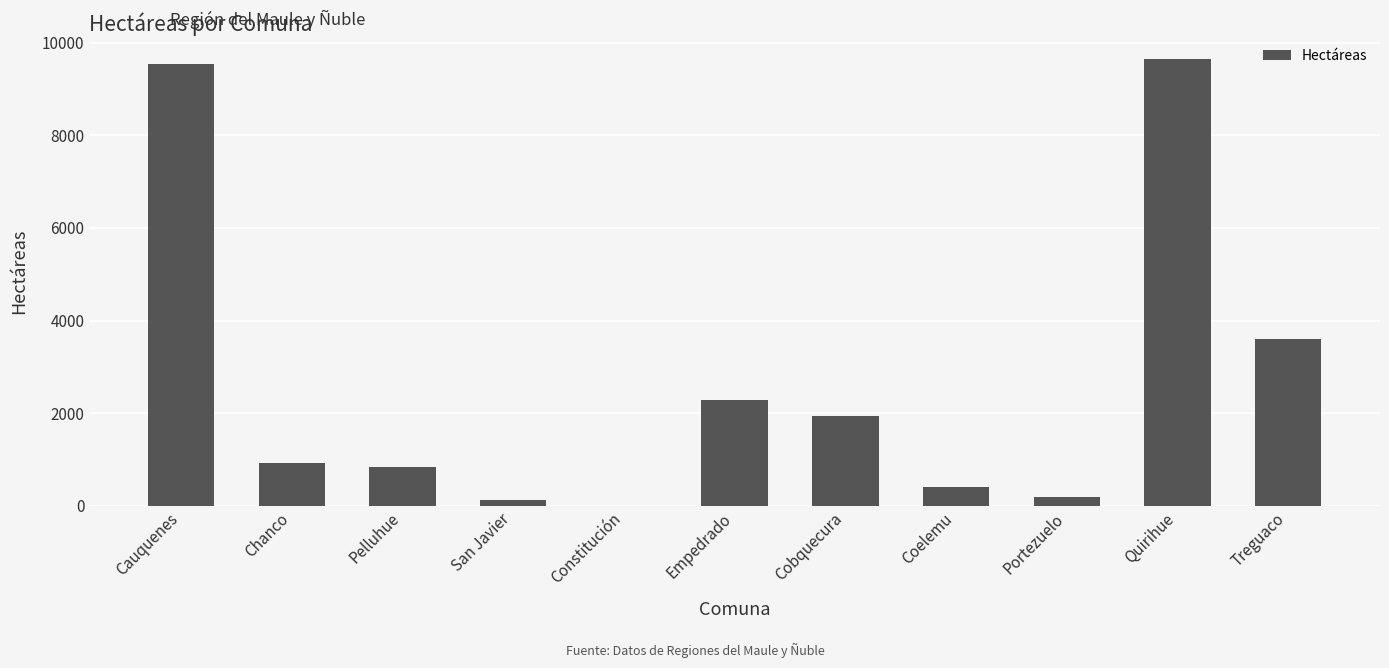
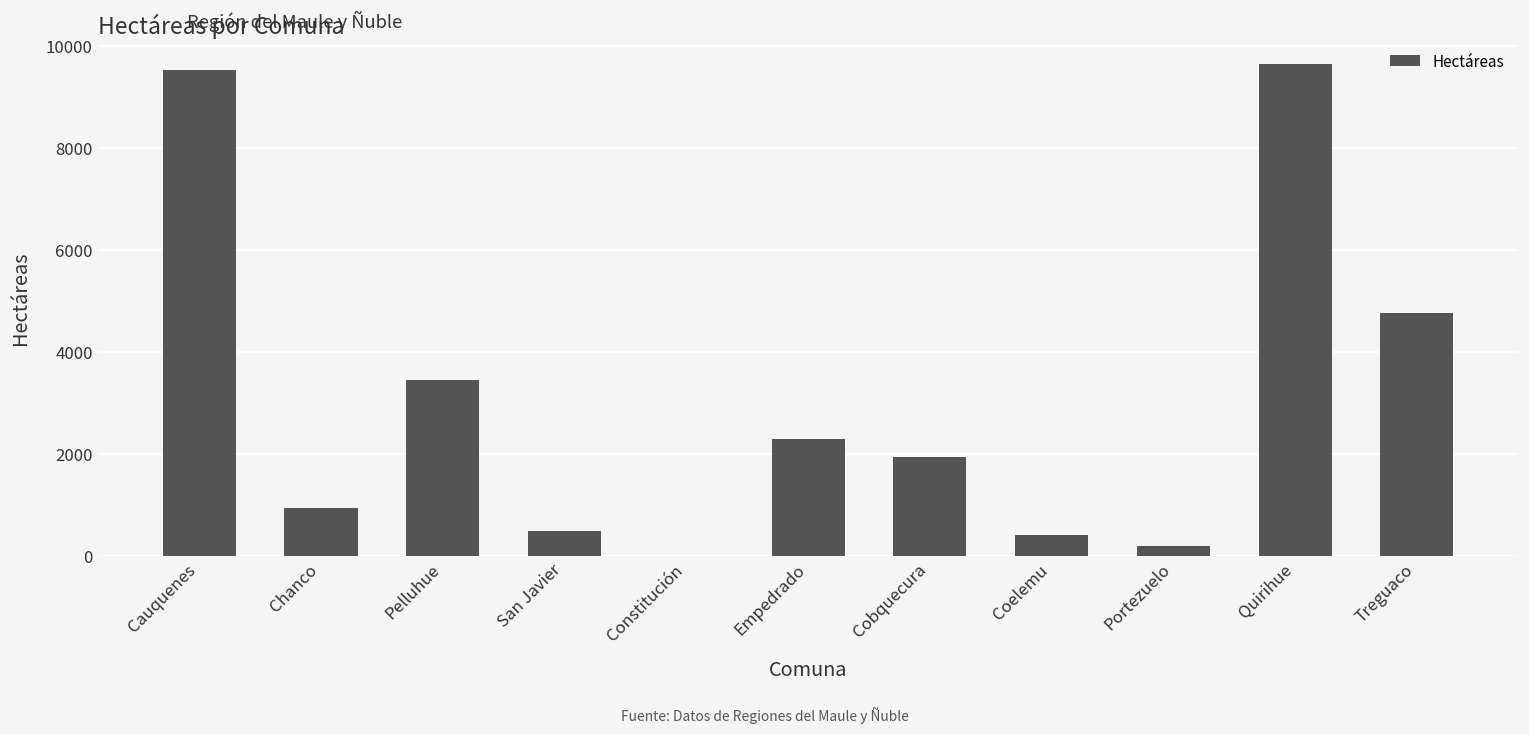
Pelluhue: 800 -> 3400
San Javier: 100 -> 500
Treguaco: 3600 -> 4800
